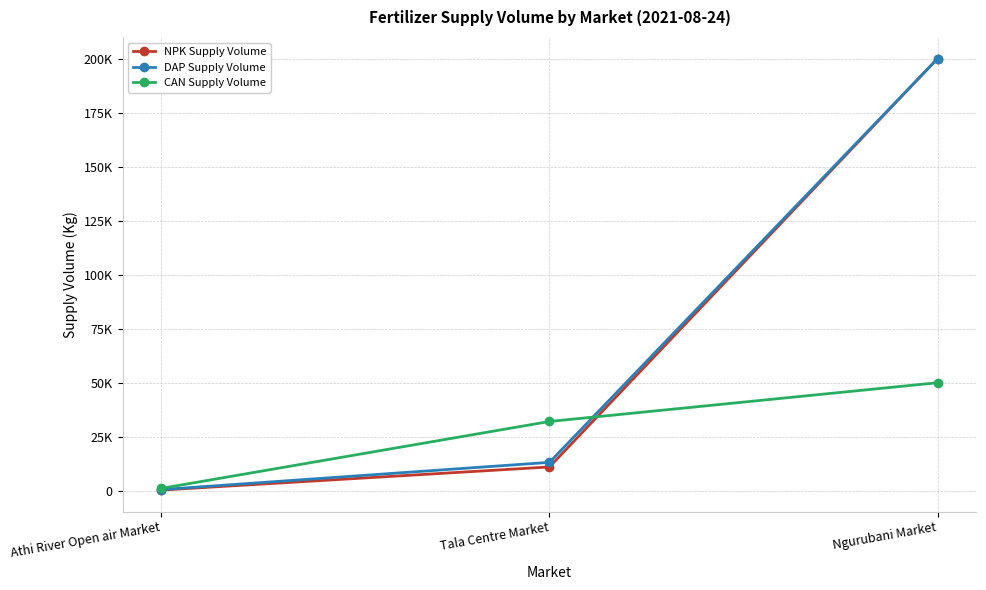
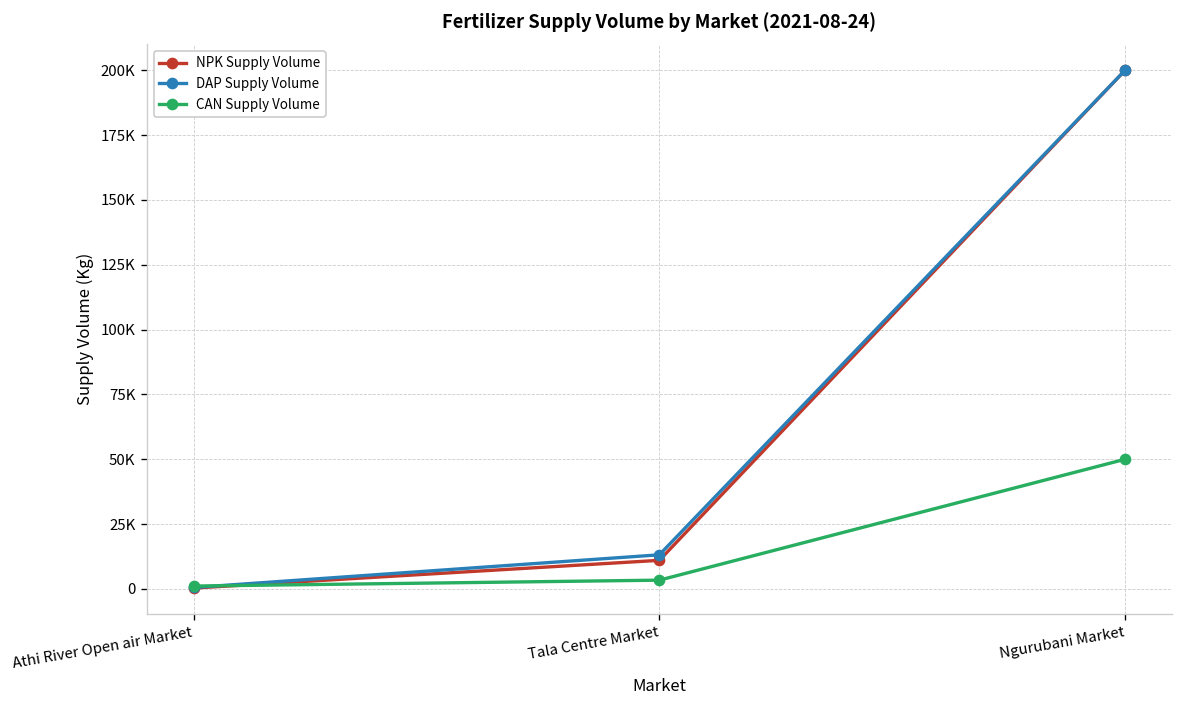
CAN Supply Volume, Tala Centre Market: 32000 -> 3000
